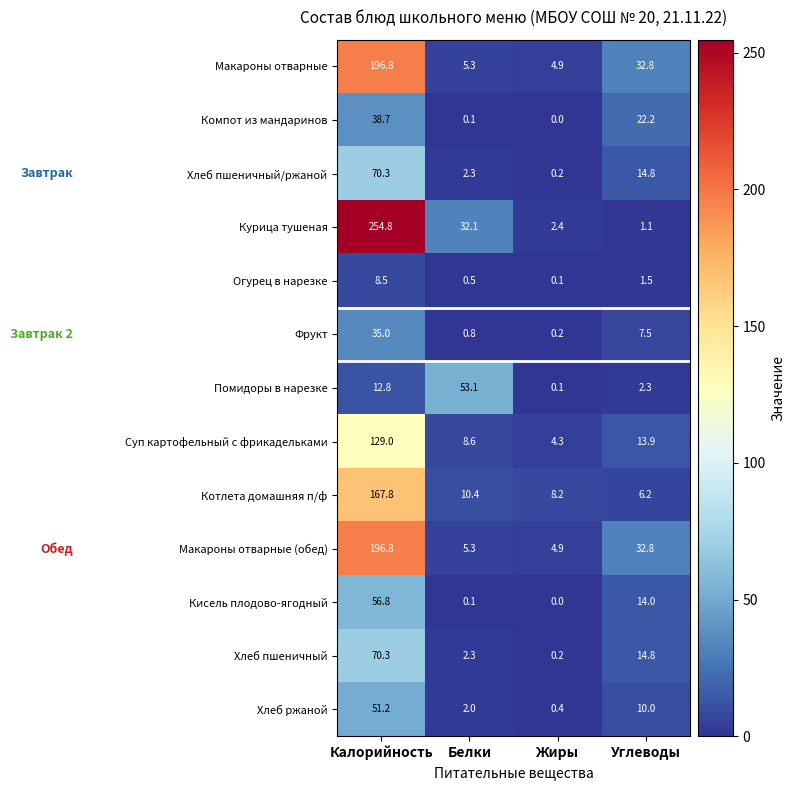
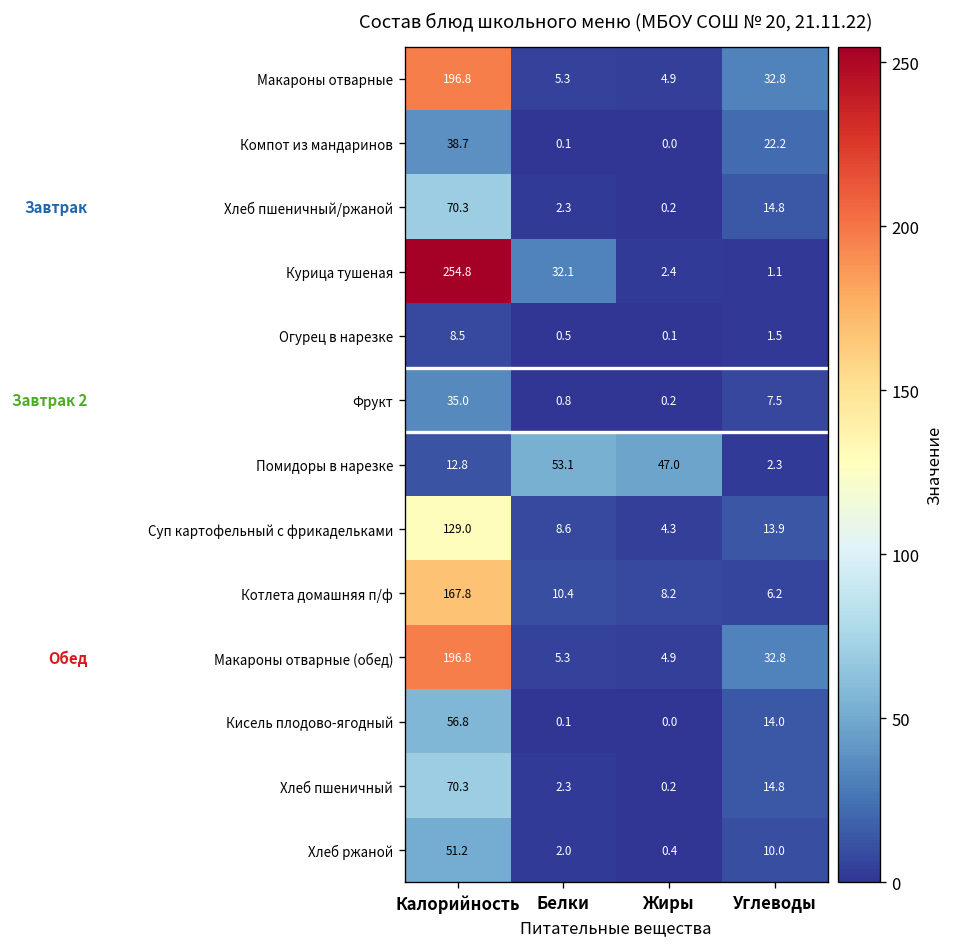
Помидоры в нарезке, Жиры: 0.1 -> 47.0
